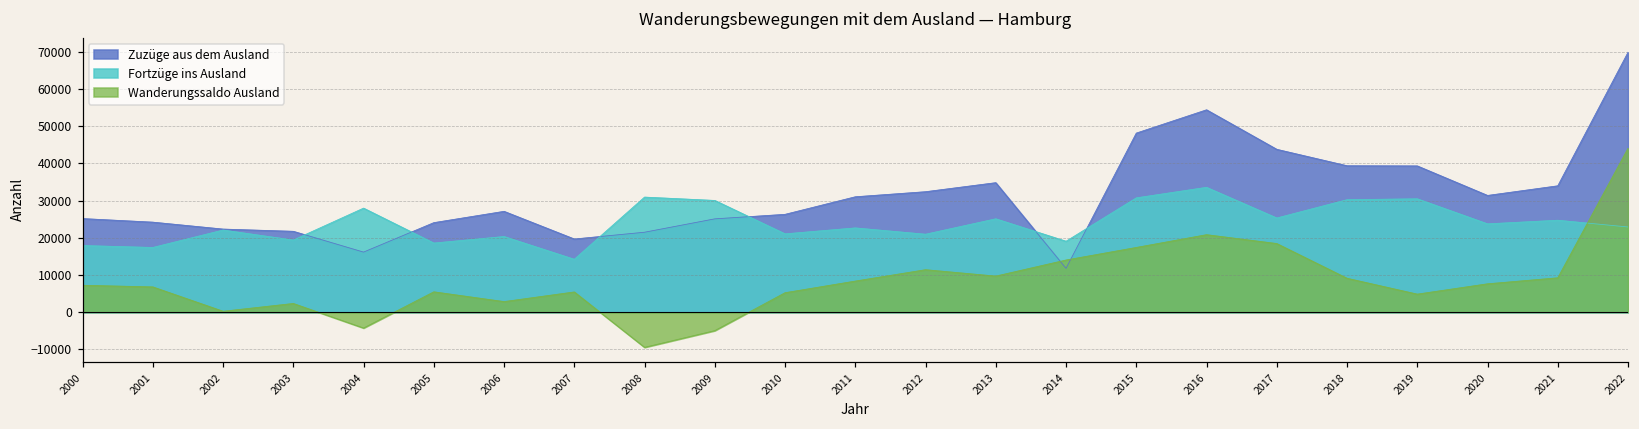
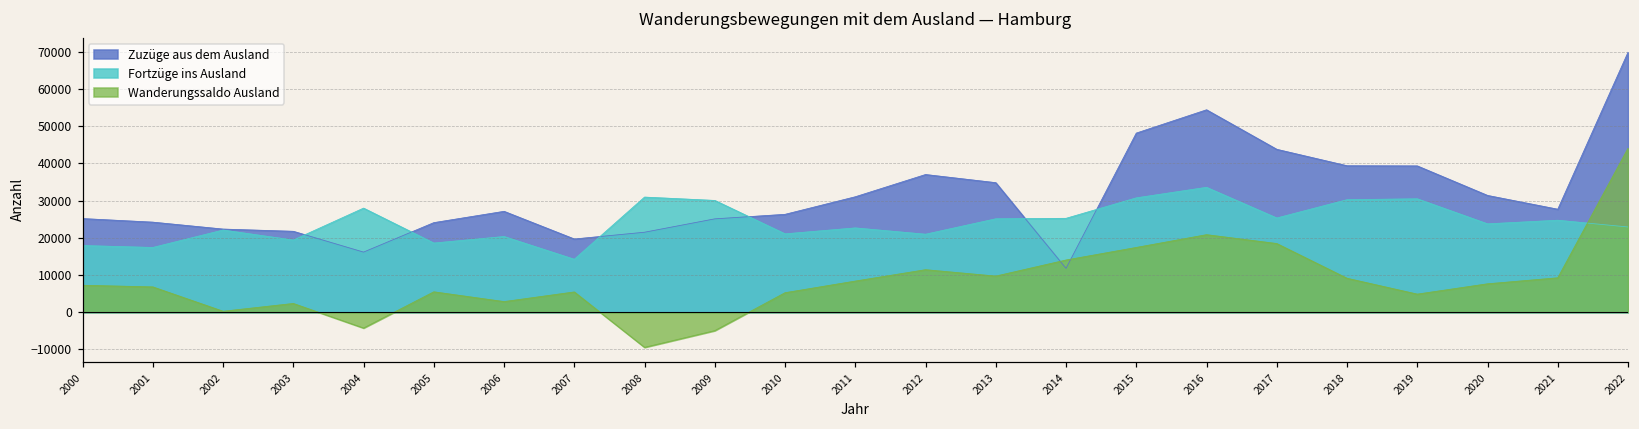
Zuzüge aus dem Ausland, 2012: 32000 -> 37000
Fortzüge ins Ausland, 2014: 19000 -> 25000
Zuzüge aus dem Ausland, 2021: 34000 -> 28000
